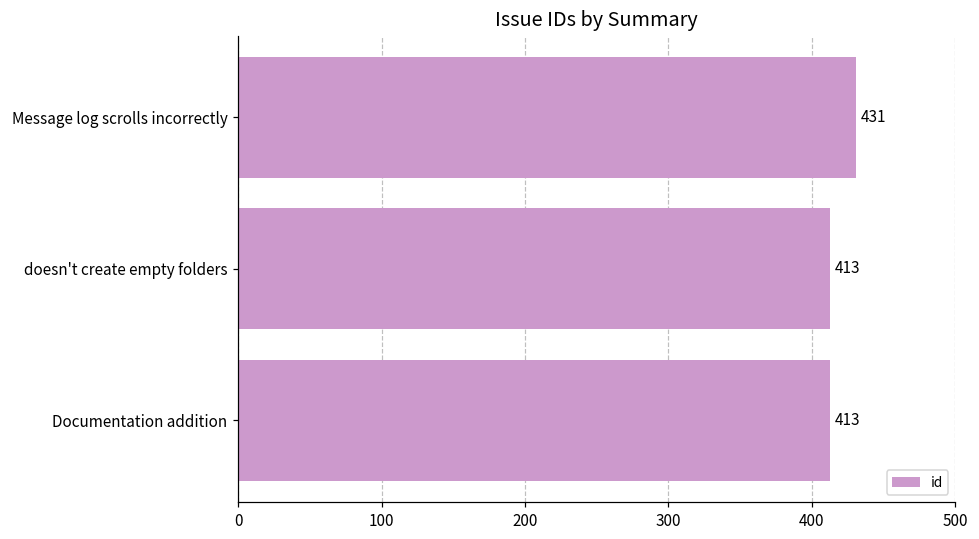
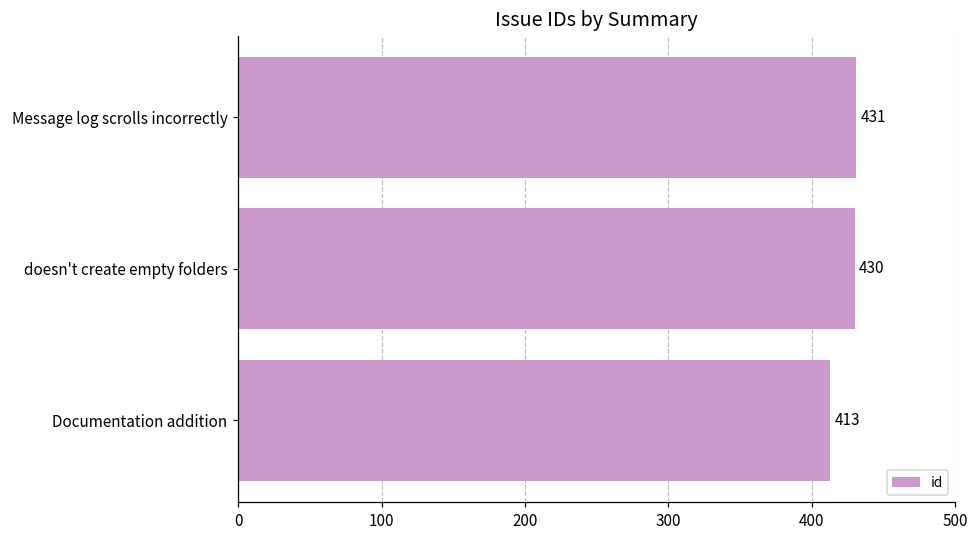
doesn't create empty folders: 413 -> 430
